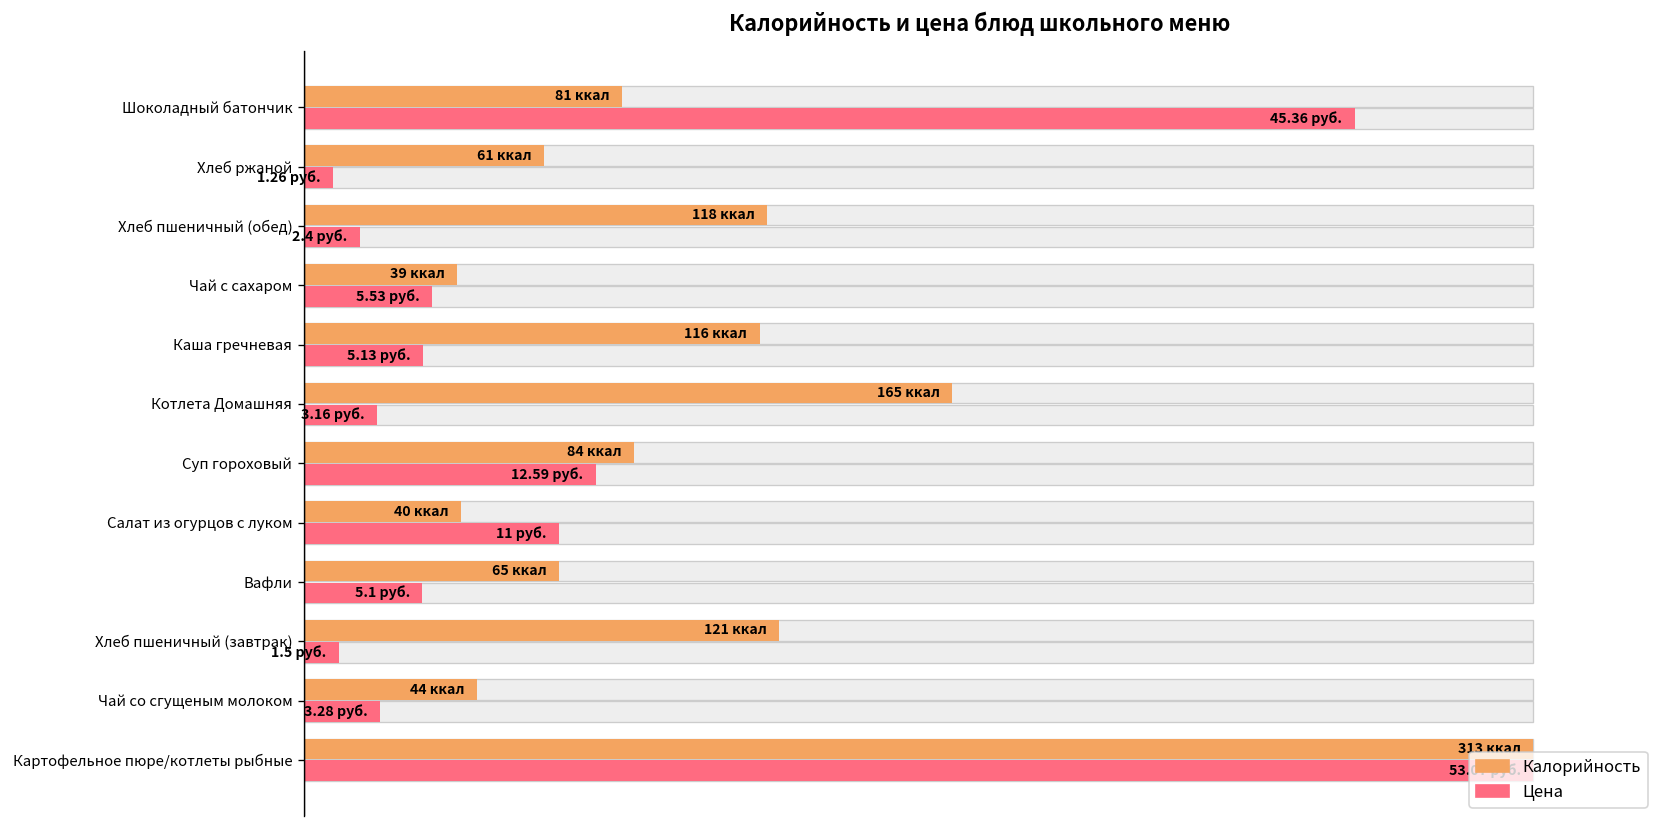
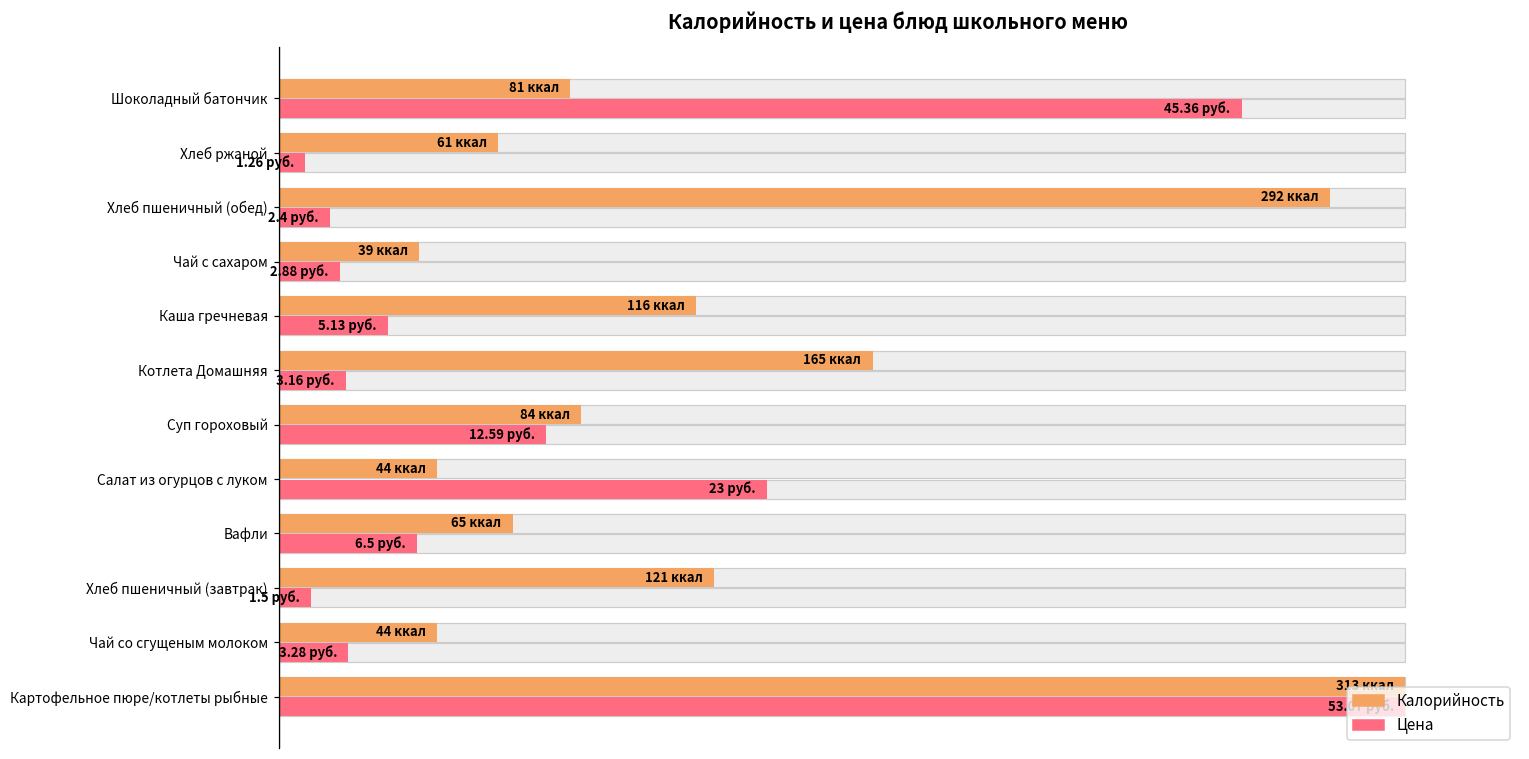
Калорийность, Хлеб пшеничный (обед): 118 -> 292
Цена, Чай с сахаром: 5.53 -> 2.88
Калорийность, Салат из огурцов с луком: 40 -> 44
Цена, Салат из огурцов с луком: 11 -> 23
Цена, Вафли: 5.1 -> 6.5
